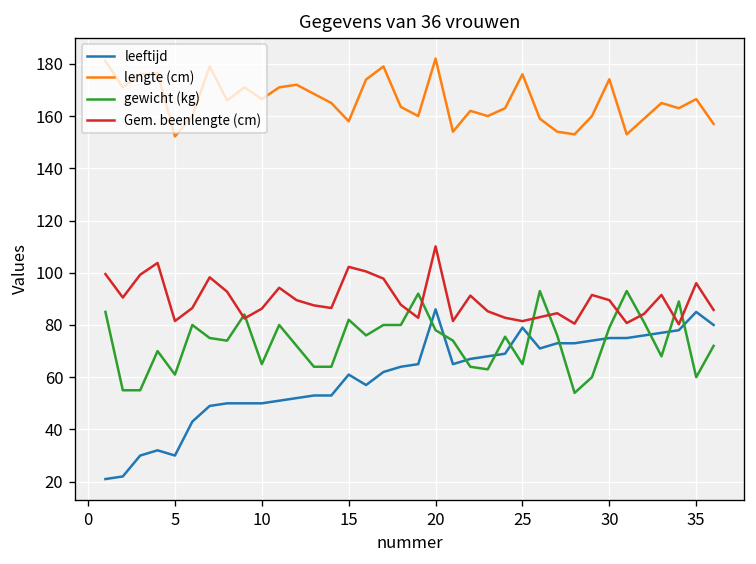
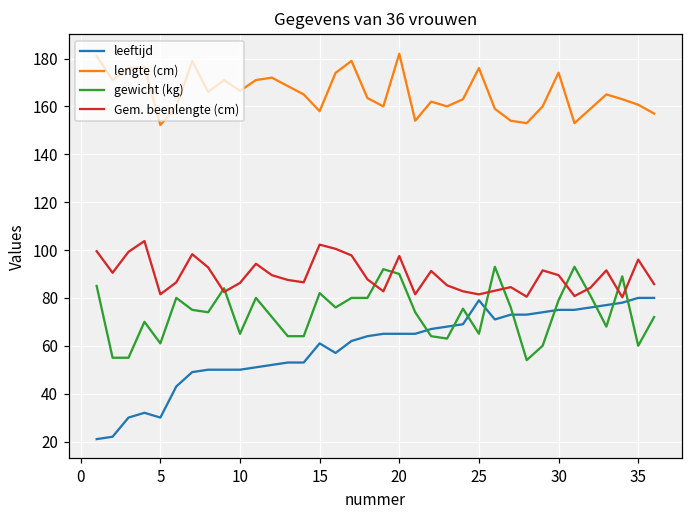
leeftijd, 20: 86 -> 65
gewicht (kg), 20: 78 -> 90
Gem. beenlengte (cm), 20: 110 -> 98
leeftijd, 35: 85 -> 80
lengte (cm), 35: 167 -> 161
